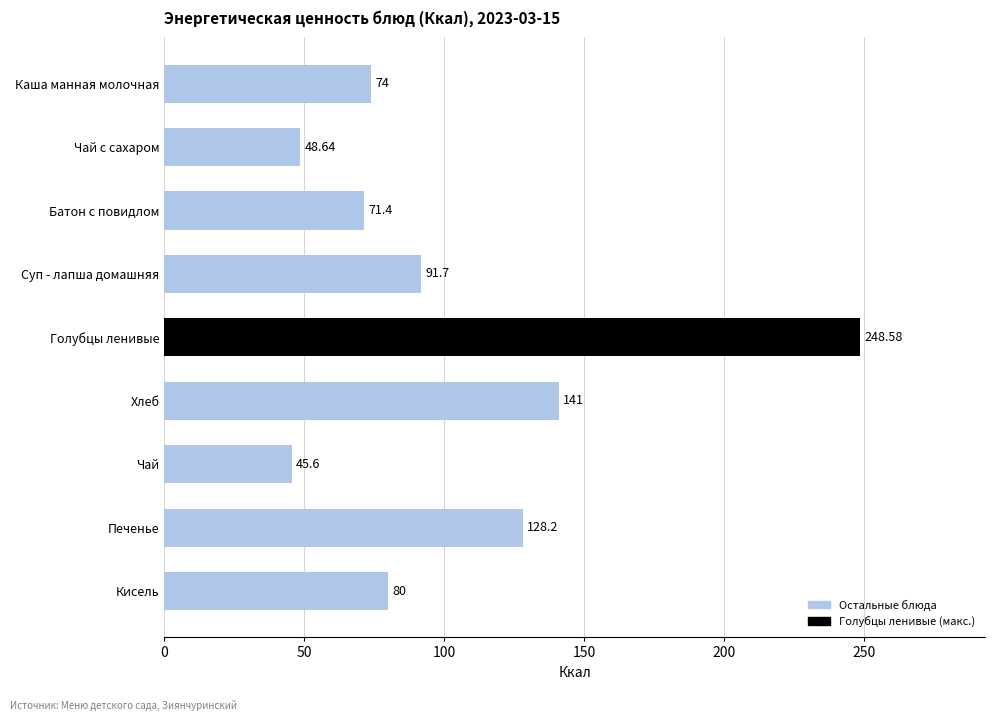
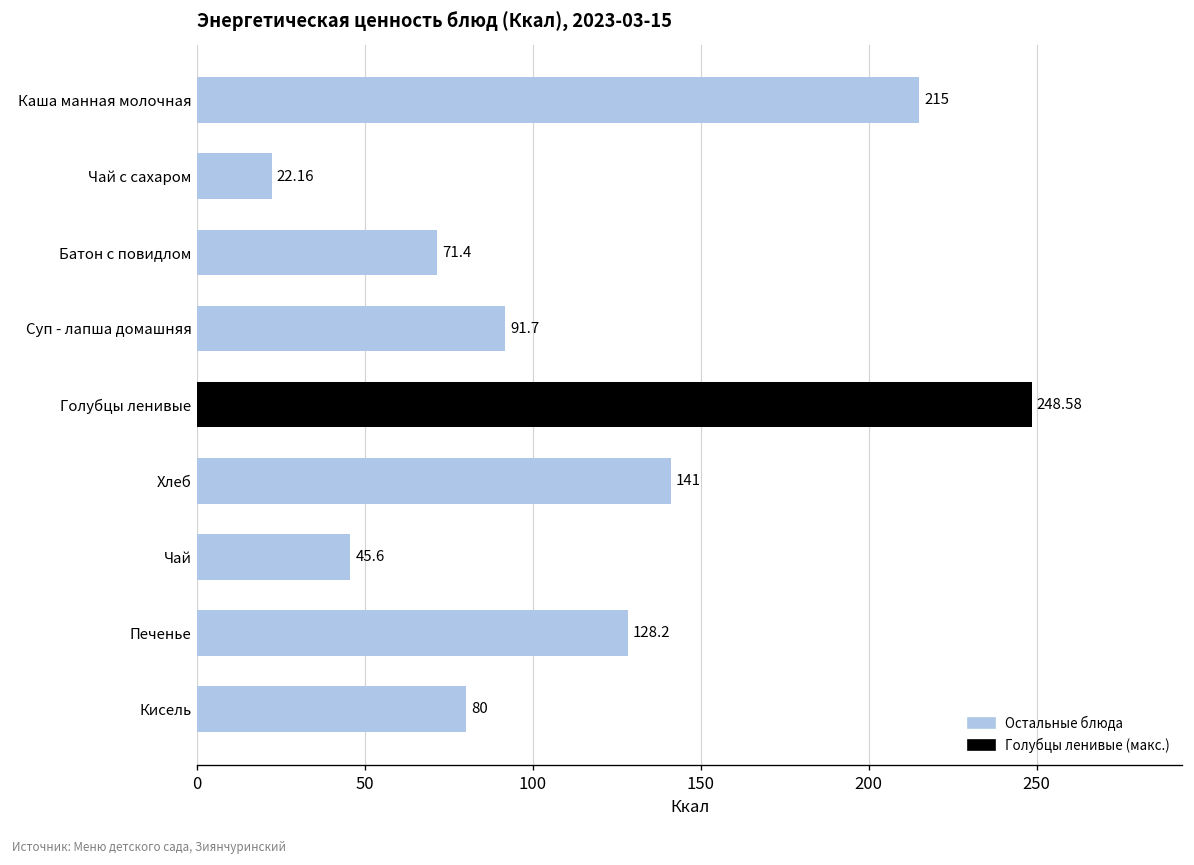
Каша манная молочная: 74 -> 215
Чай с сахаром: 48.64 -> 22.16
